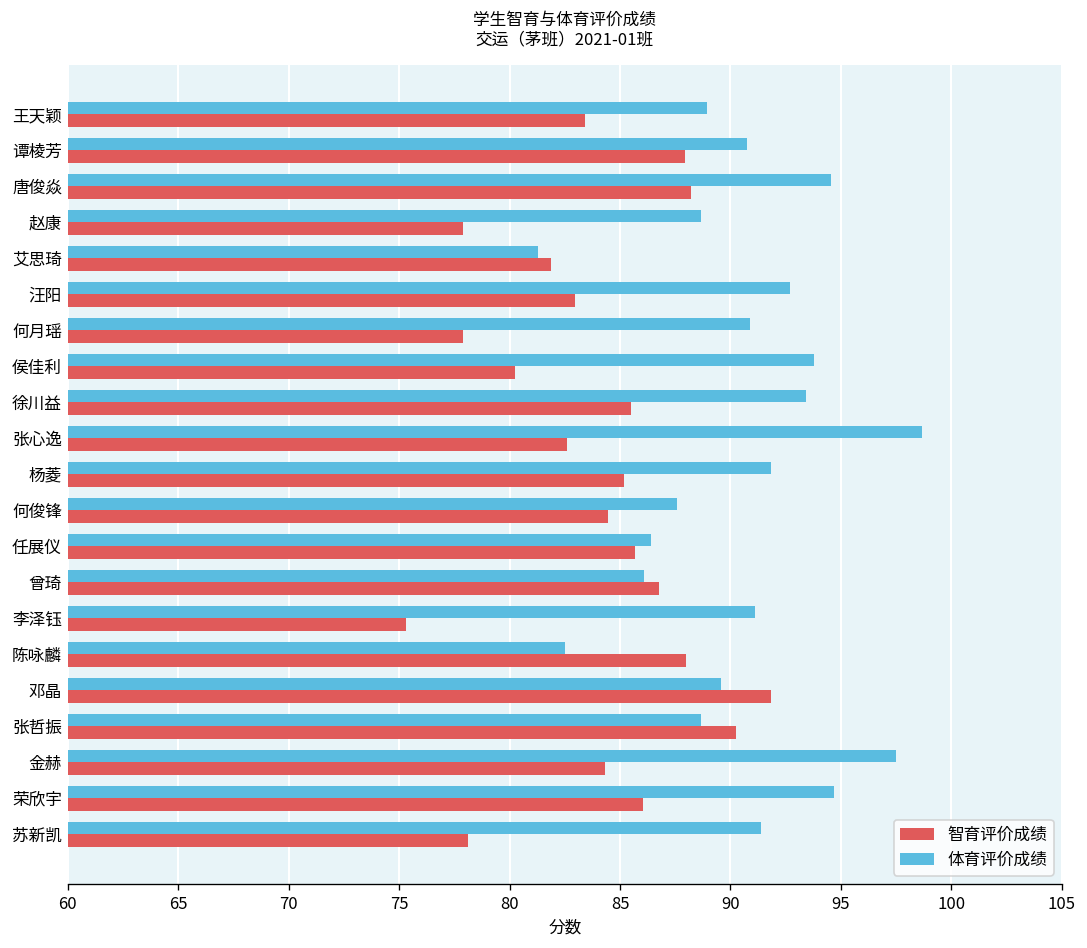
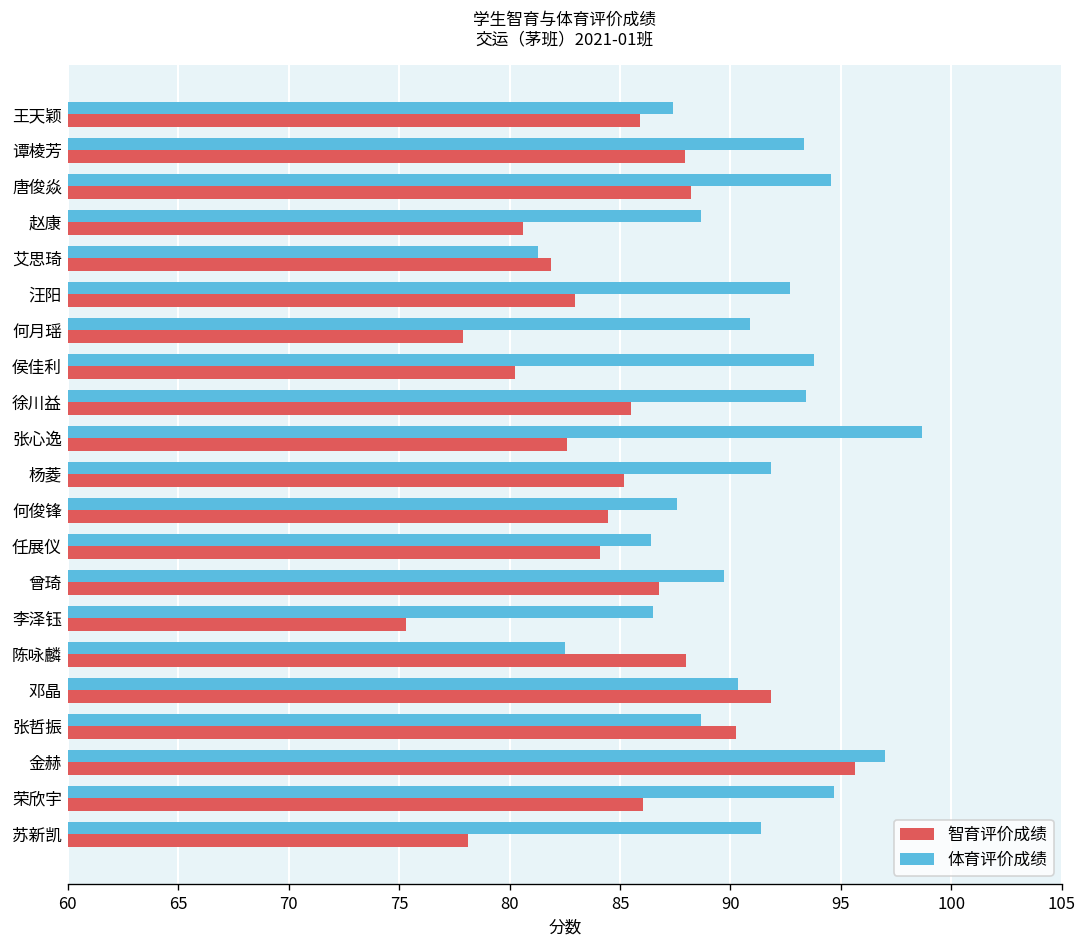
体育评价成绩, 王天颖: 89.0 -> 87.4
智育评价成绩, 王天颖: 83.4 -> 85.9
体育评价成绩, 谭棱芳: 90.8 -> 93.3
智育评价成绩, 赵康: 77.9 -> 80.6
智育评价成绩, 任展仪: 85.7 -> 84.1
体育评价成绩, 曾琦: 86.1 -> 89.7
体育评价成绩, 李泽钰: 91.1 -> 86.5
体育评价成绩, 邓晶: 89.6 -> 90.3
体育评价成绩, 金赫: 97.5 -> 97.0
智育评价成绩, 金赫: 84.3 -> 95.6
